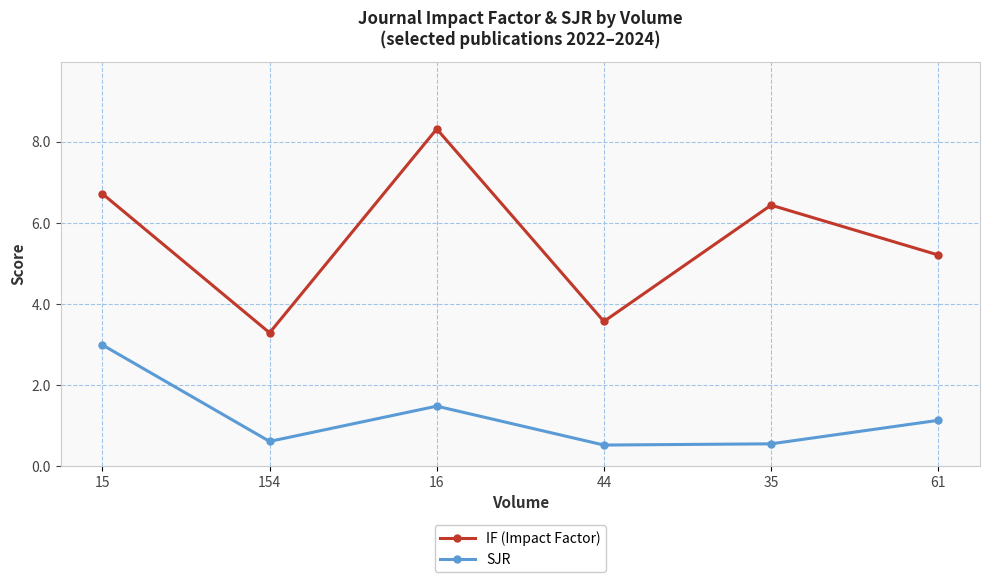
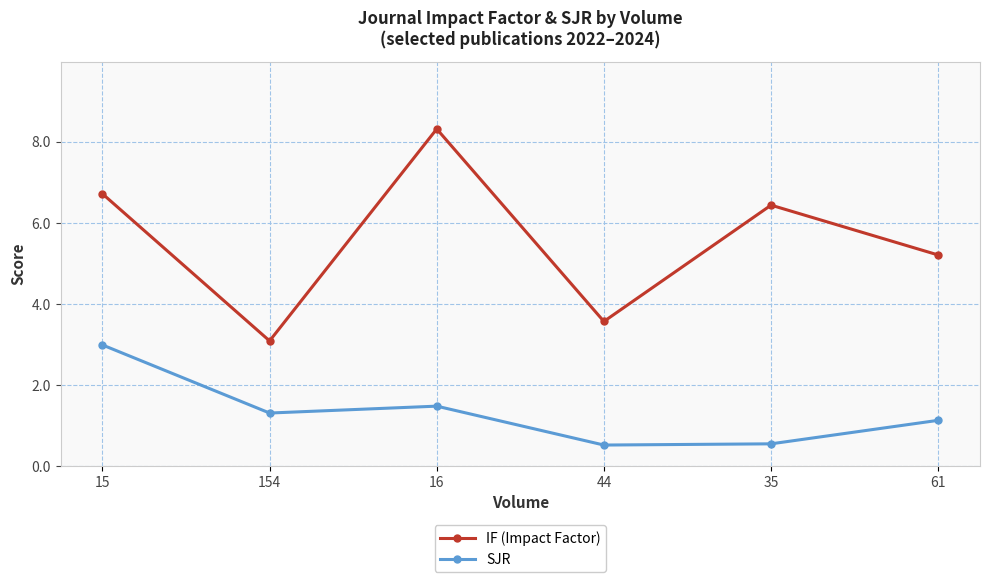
IF (Impact Factor), 154: 3.3 -> 3.1
SJR, 154: 0.6 -> 1.3
